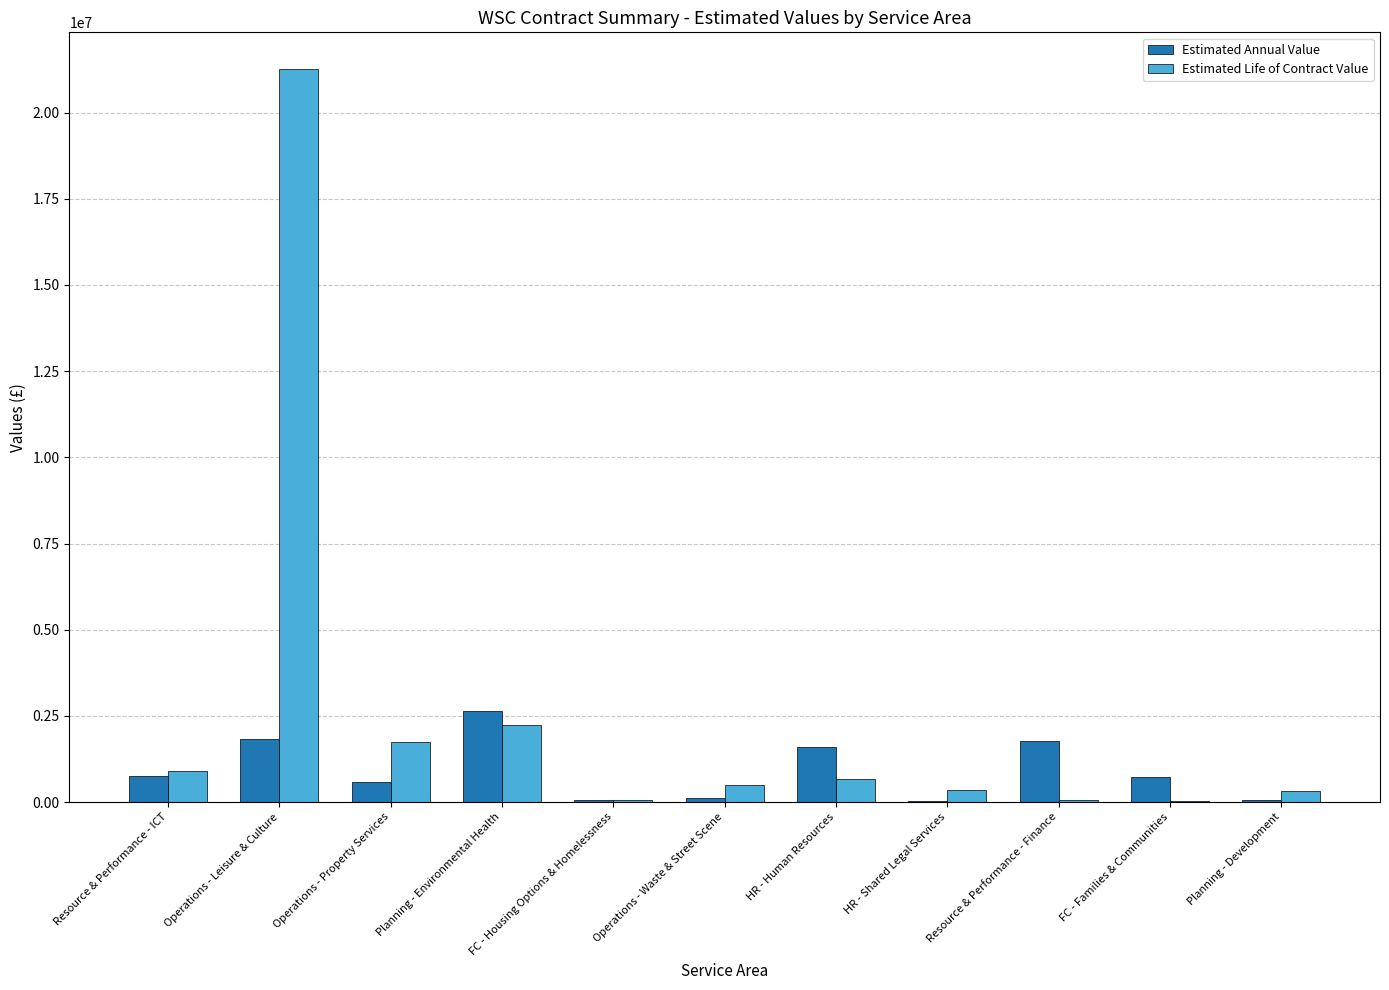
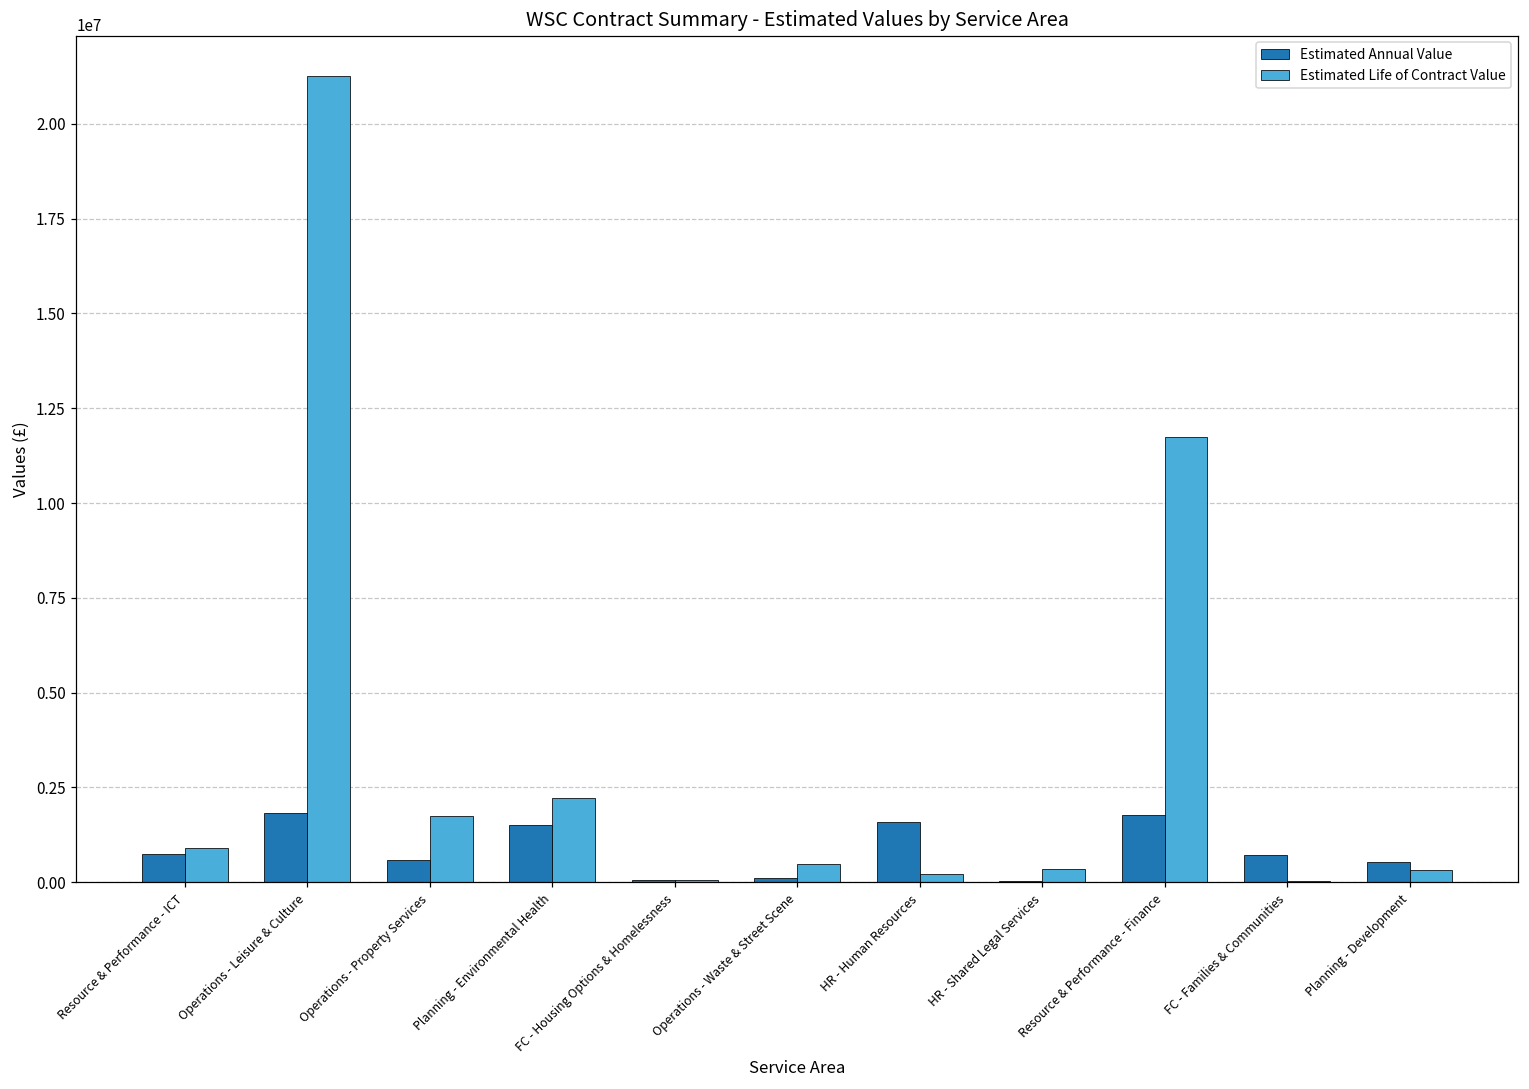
Estimated Annual Value, Planning - Environmental Health: 2600000 -> 1500000
Estimated Life of Contract Value, HR - Human Resources: 700000 -> 200000
Estimated Life of Contract Value, Resource & Performance - Finance: 100000 -> 11700000
Estimated Annual Value, Planning - Development: 100000 -> 500000
